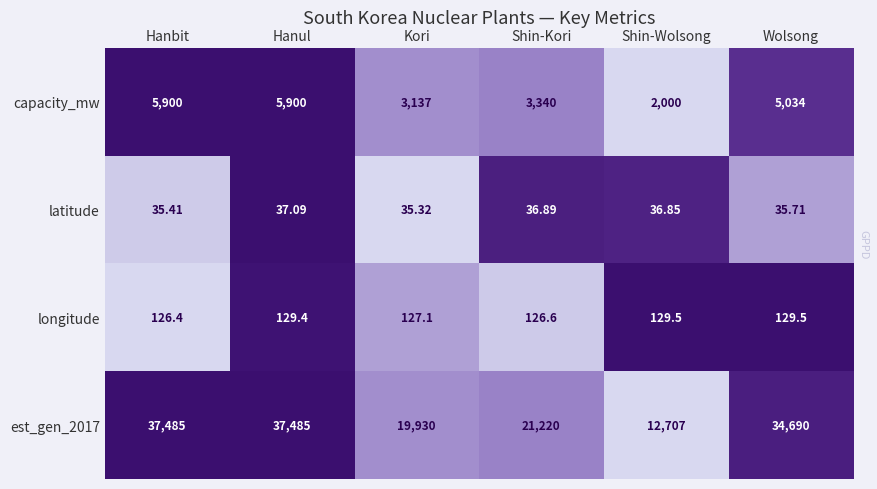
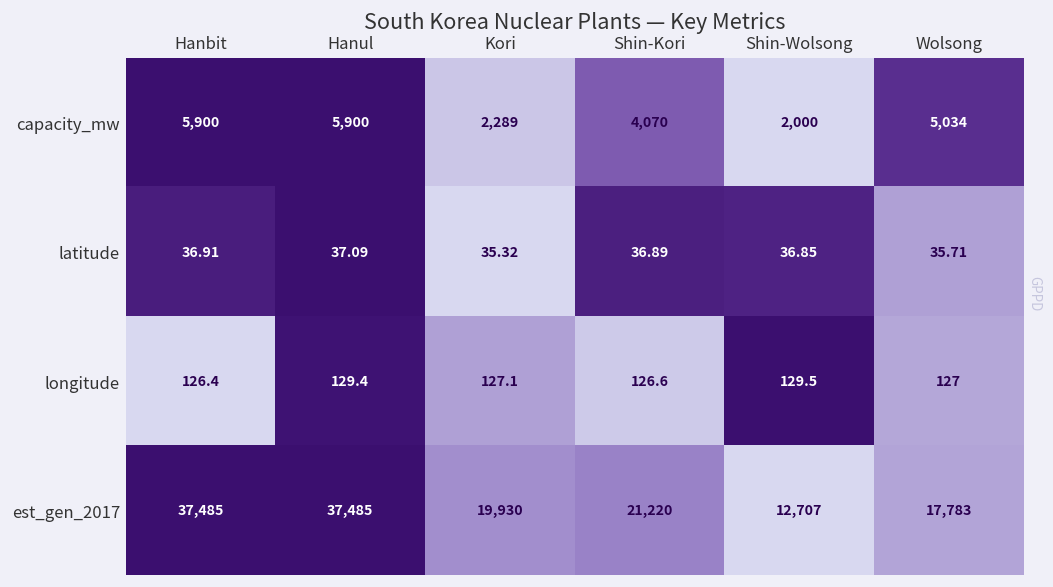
capacity_mw, Kori: 3,137 -> 2,289
capacity_mw, Shin-Kori: 3,340 -> 4,070
latitude, Hanbit: 35.41 -> 36.91
longitude, Wolsong: 129.5 -> 127
est_gen_2017, Wolsong: 34,690 -> 17,783
